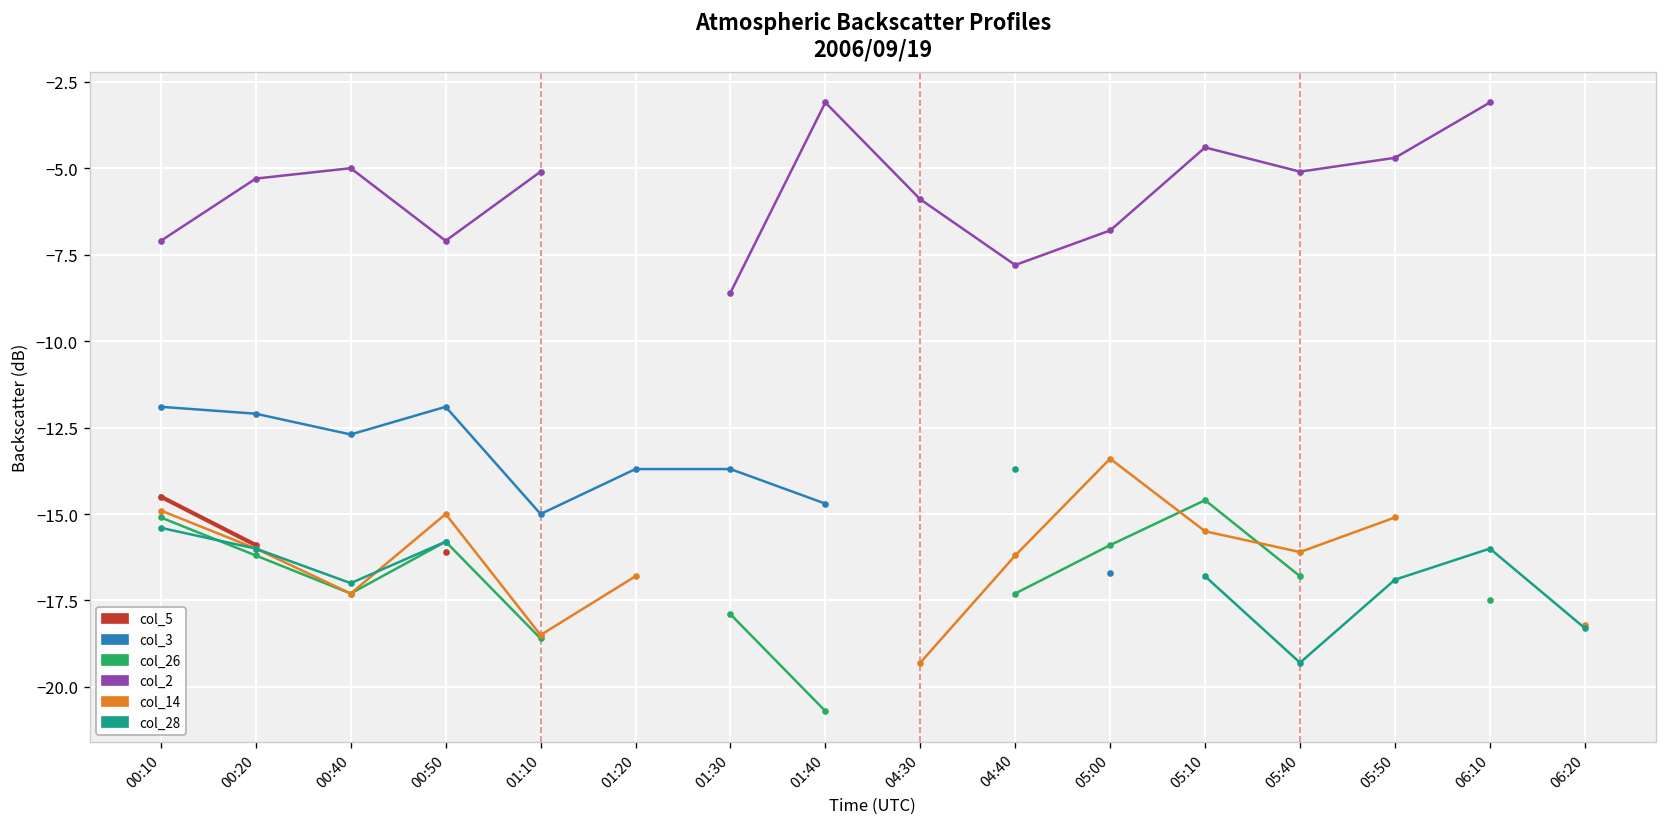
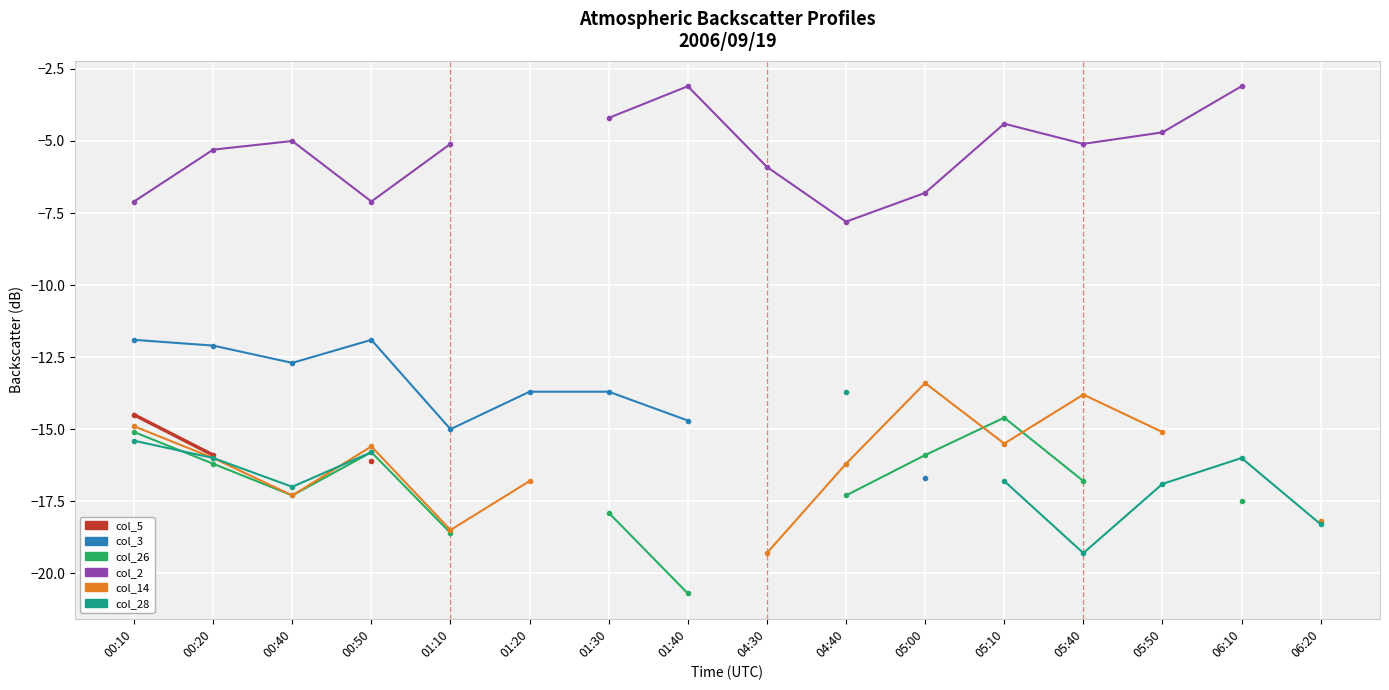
col_14, 00:50: -15.0 -> -15.6
col_2, 01:30: -8.6 -> -4.2
col_14, 05:40: -16.1 -> -13.8
